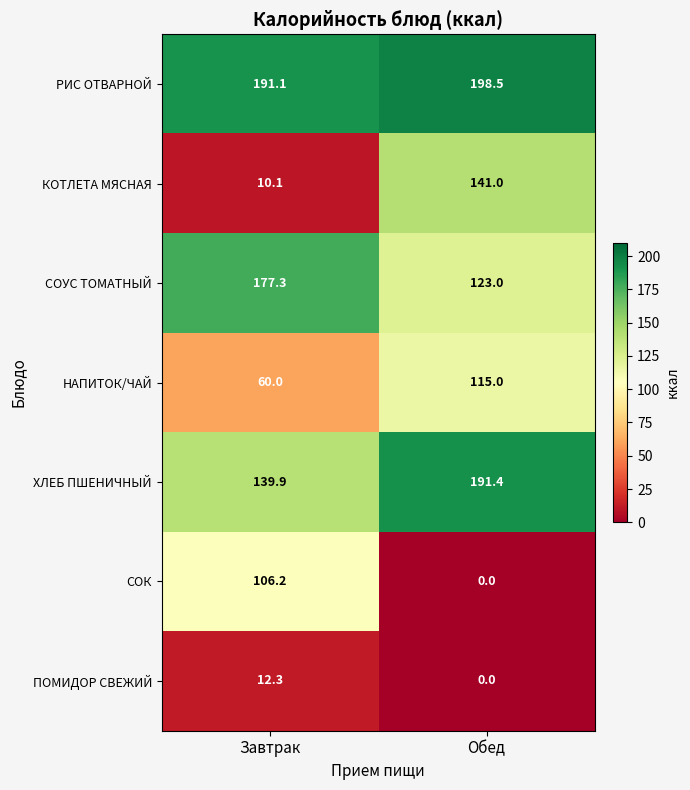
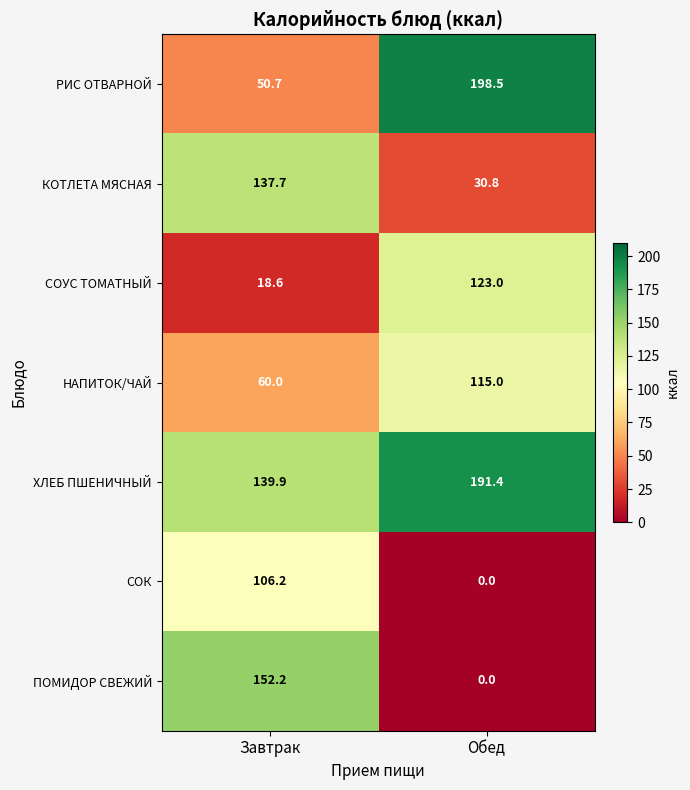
РИС ОТВАРНОЙ, Завтрак: 191.1 -> 50.7
КОТЛЕТА МЯСНАЯ, Завтрак: 10.1 -> 137.7
КОТЛЕТА МЯСНАЯ, Обед: 141.0 -> 30.8
СОУС ТОМАТНЫЙ, Завтрак: 177.3 -> 18.6
ПОМИДОР СВЕЖИЙ, Завтрак: 12.3 -> 152.2
